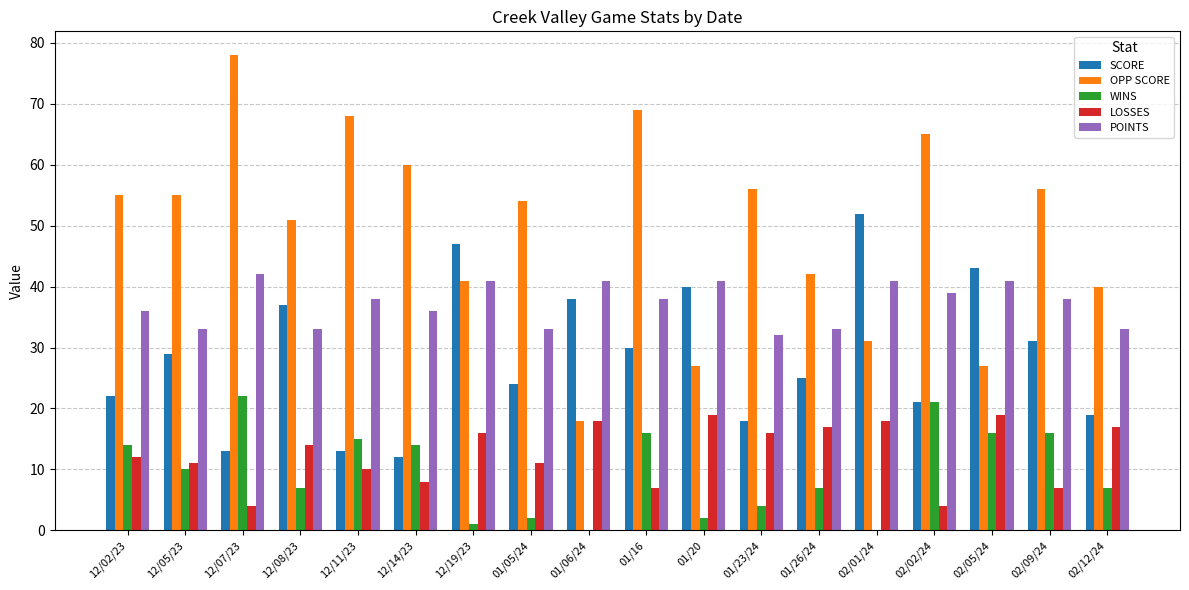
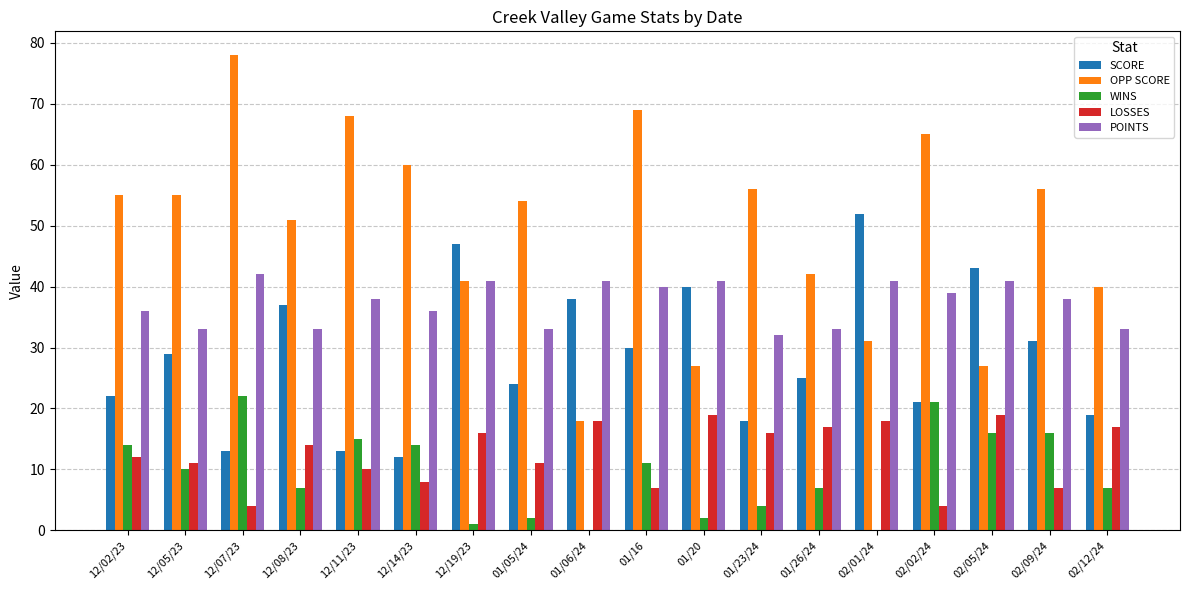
WINS, 01/16: 16 -> 11
POINTS, 01/16: 38 -> 40
